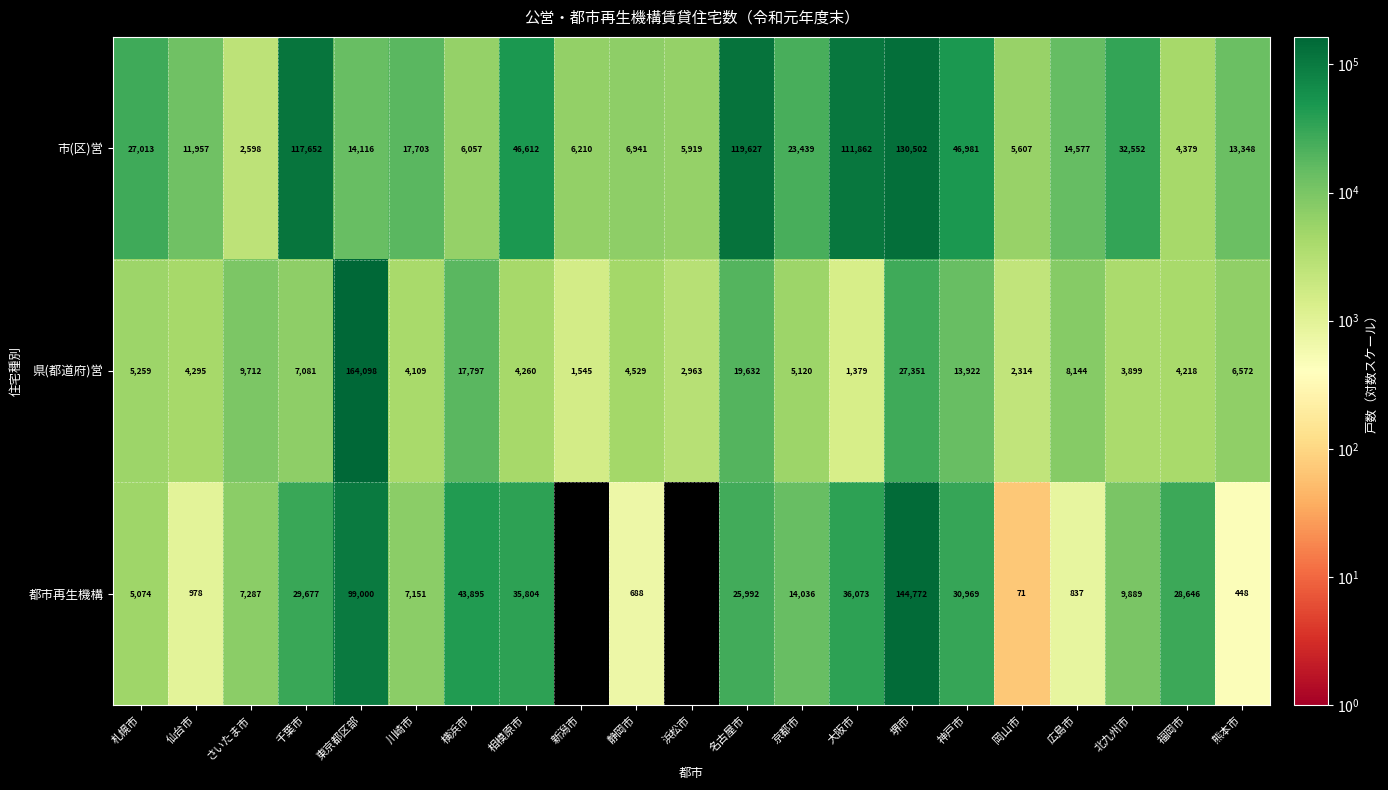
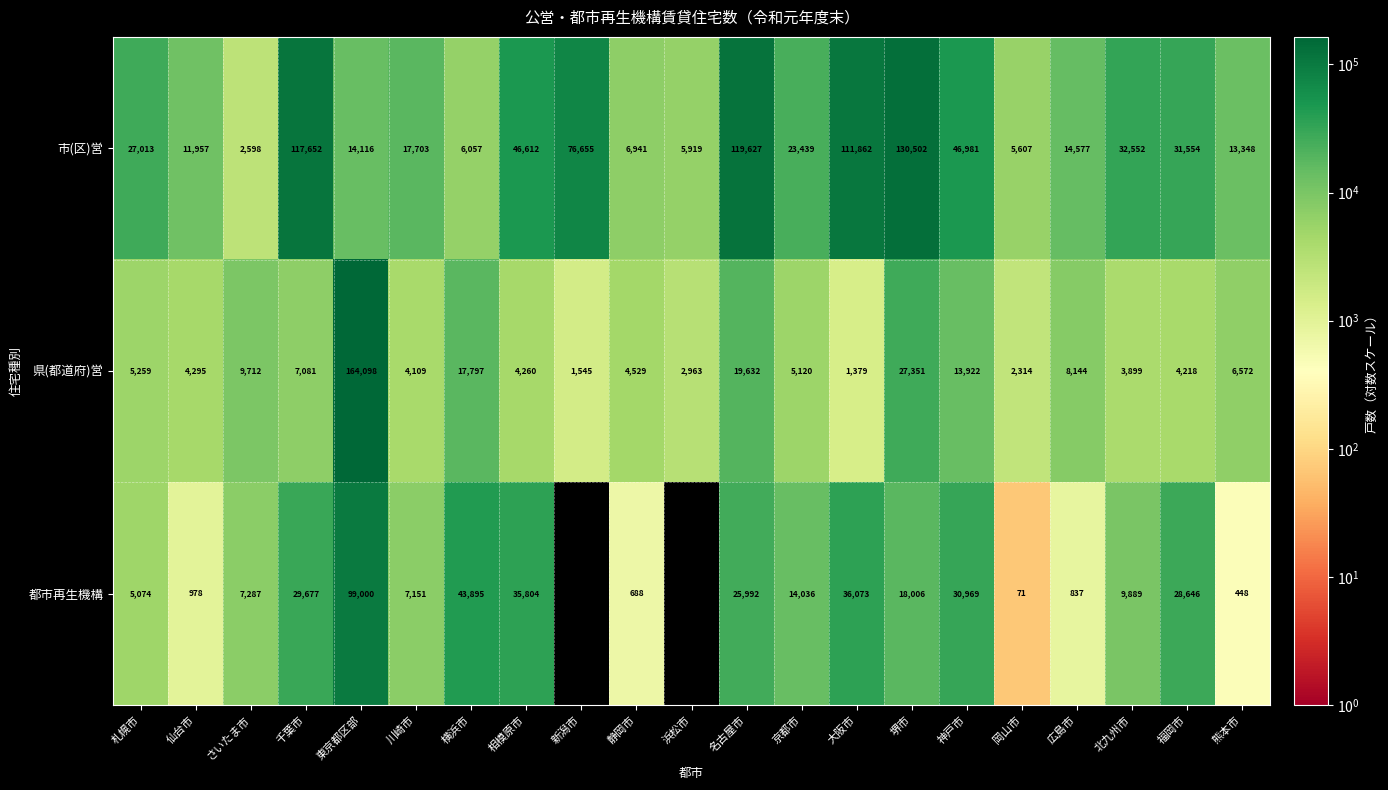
市(区)営, 新潟市: 6,210 -> 76,655
市(区)営, 福岡市: 4,379 -> 31,554
都市再生機構, 堺市: 144,772 -> 18,006
